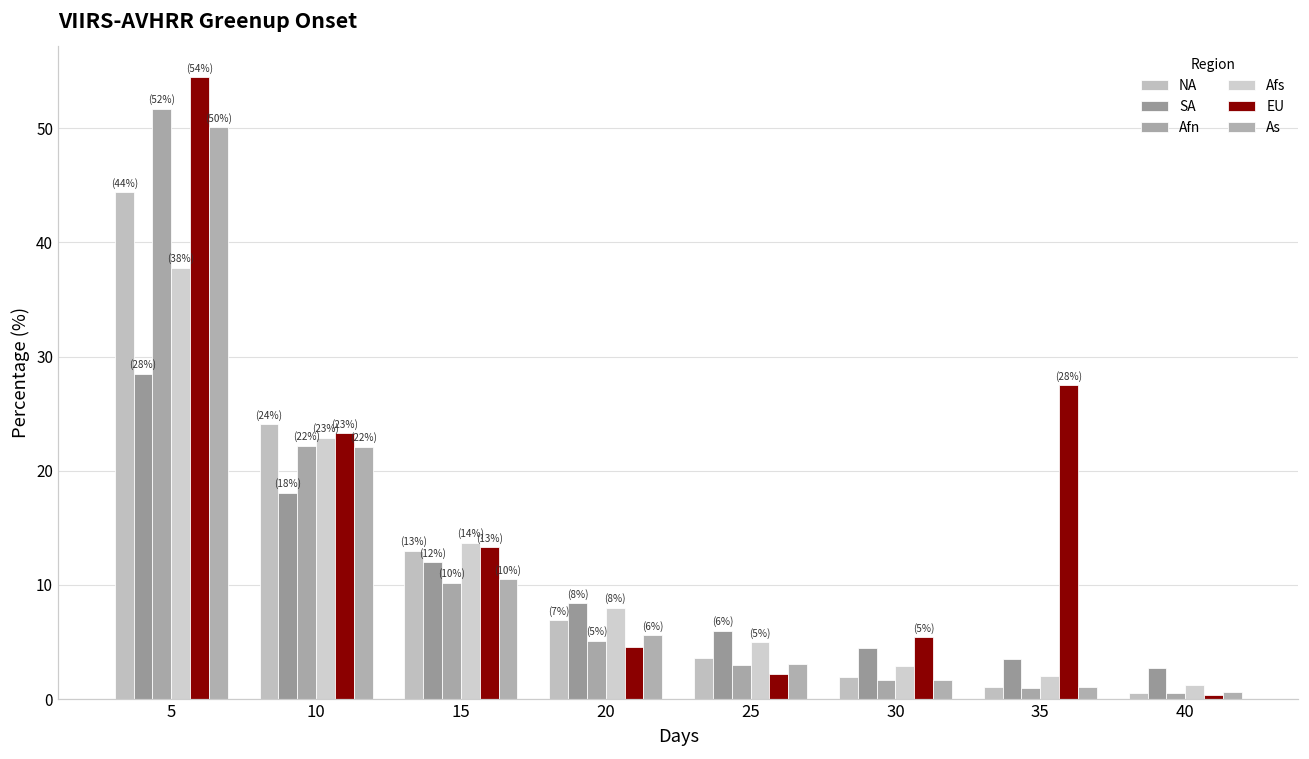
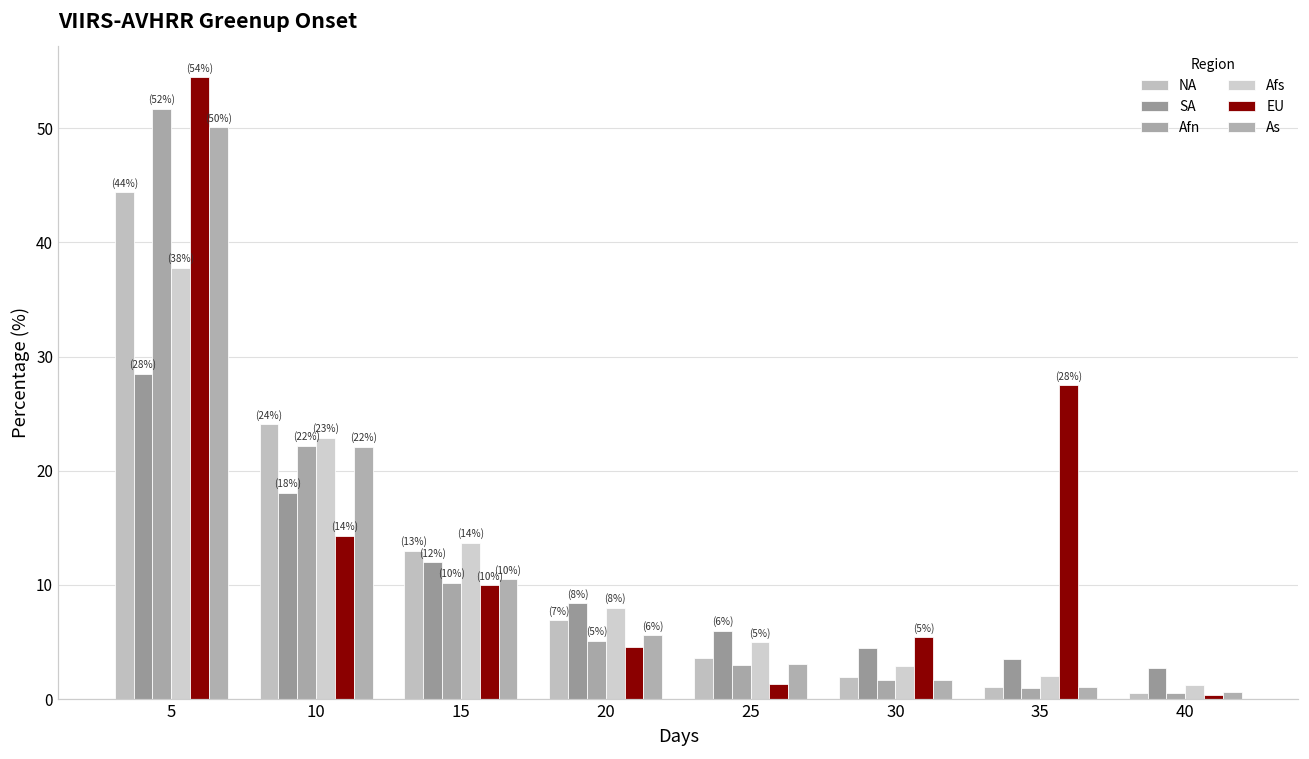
EU, 10: (23%) -> (14%)
EU, 15: (13%) -> (10%)
EU, 25: 2.2 -> 1.3
